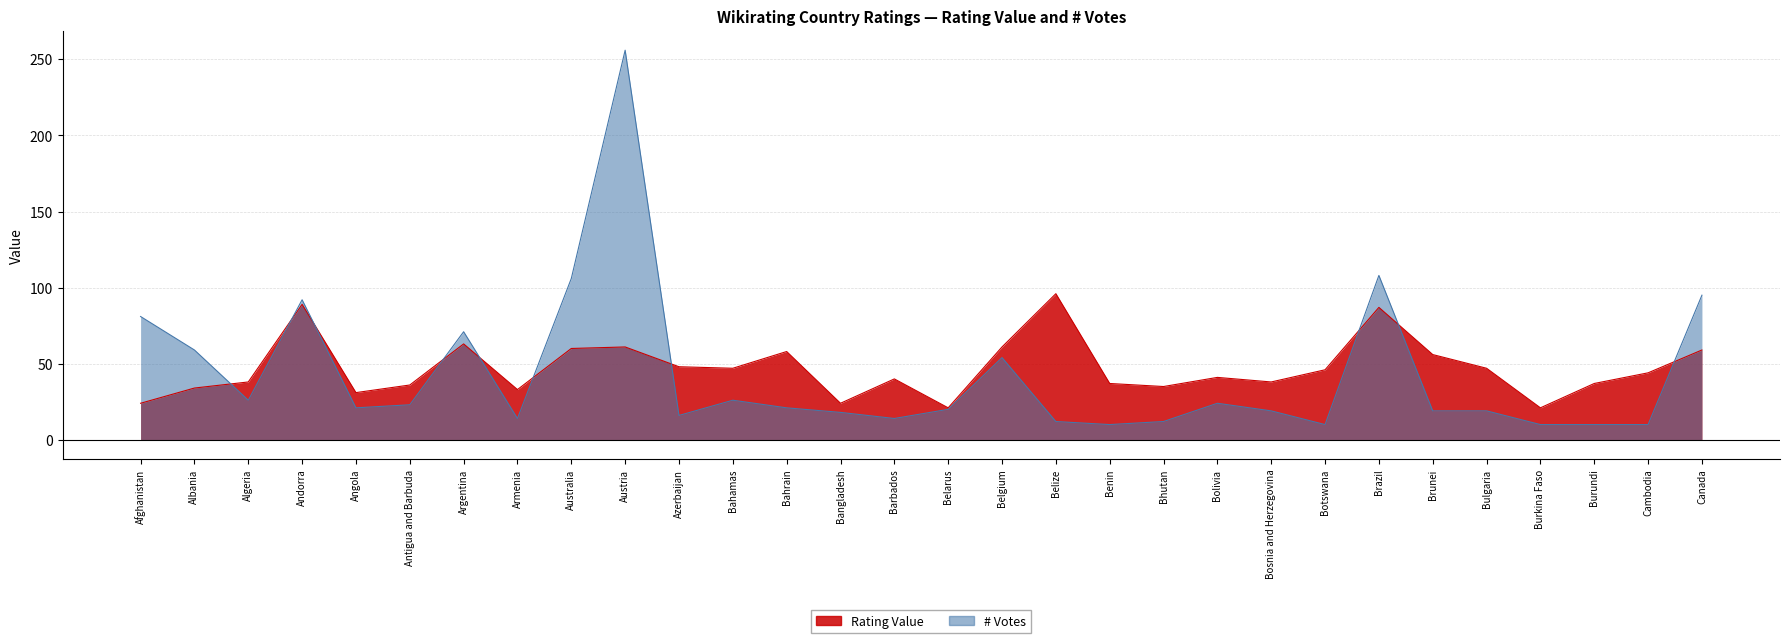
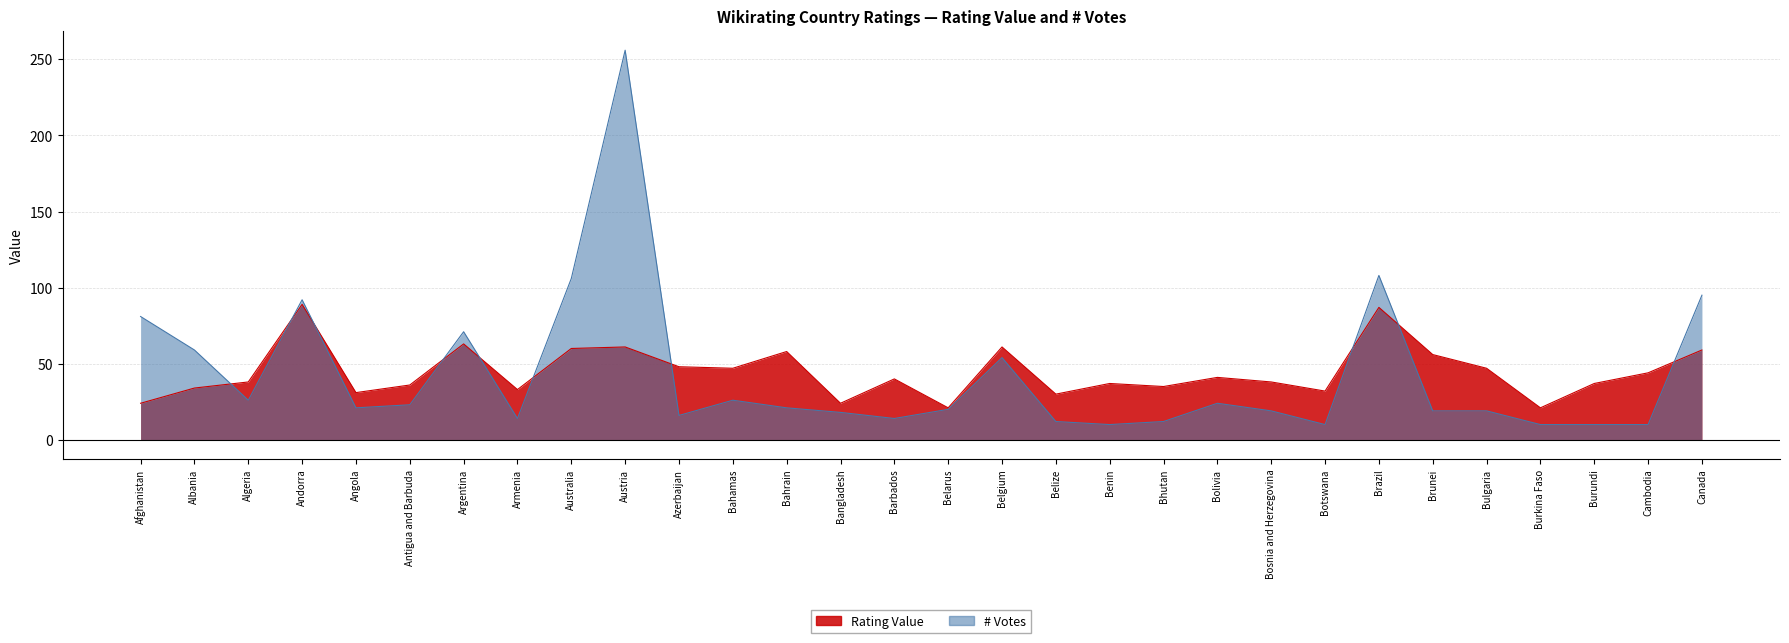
Rating Value, Belize: 96 -> 30
Rating Value, Botswana: 46 -> 32
